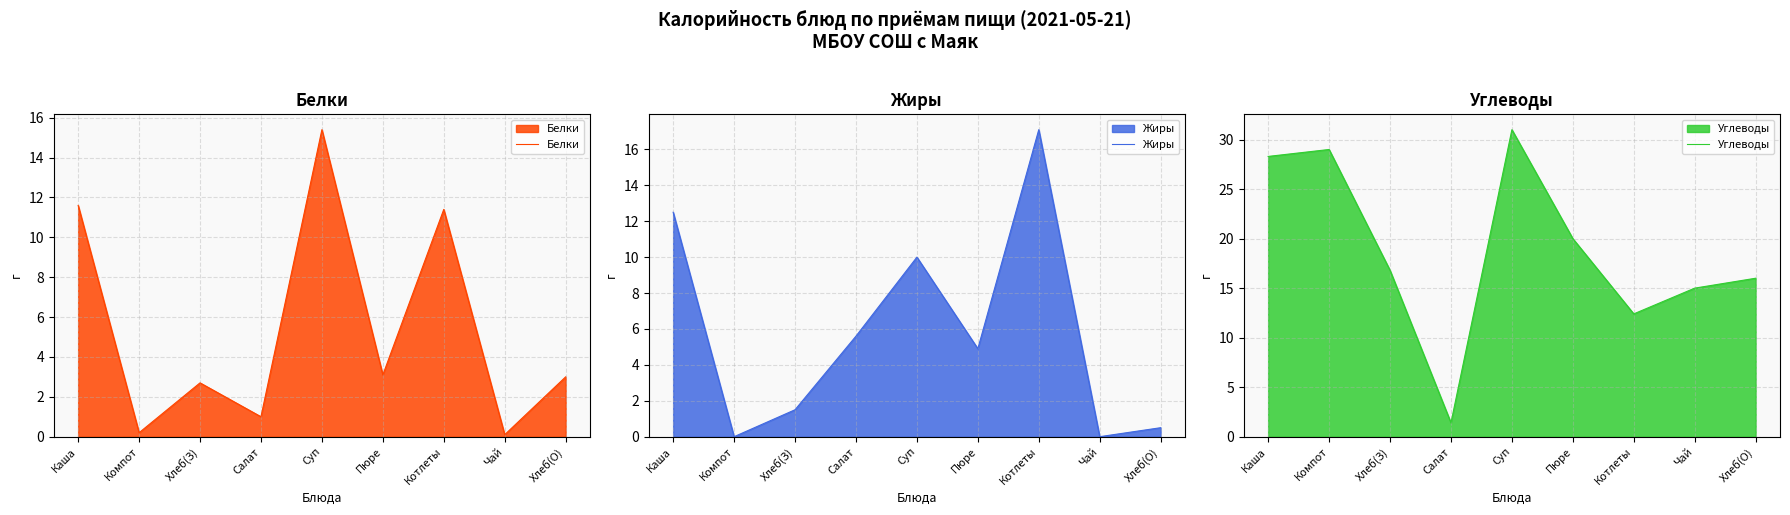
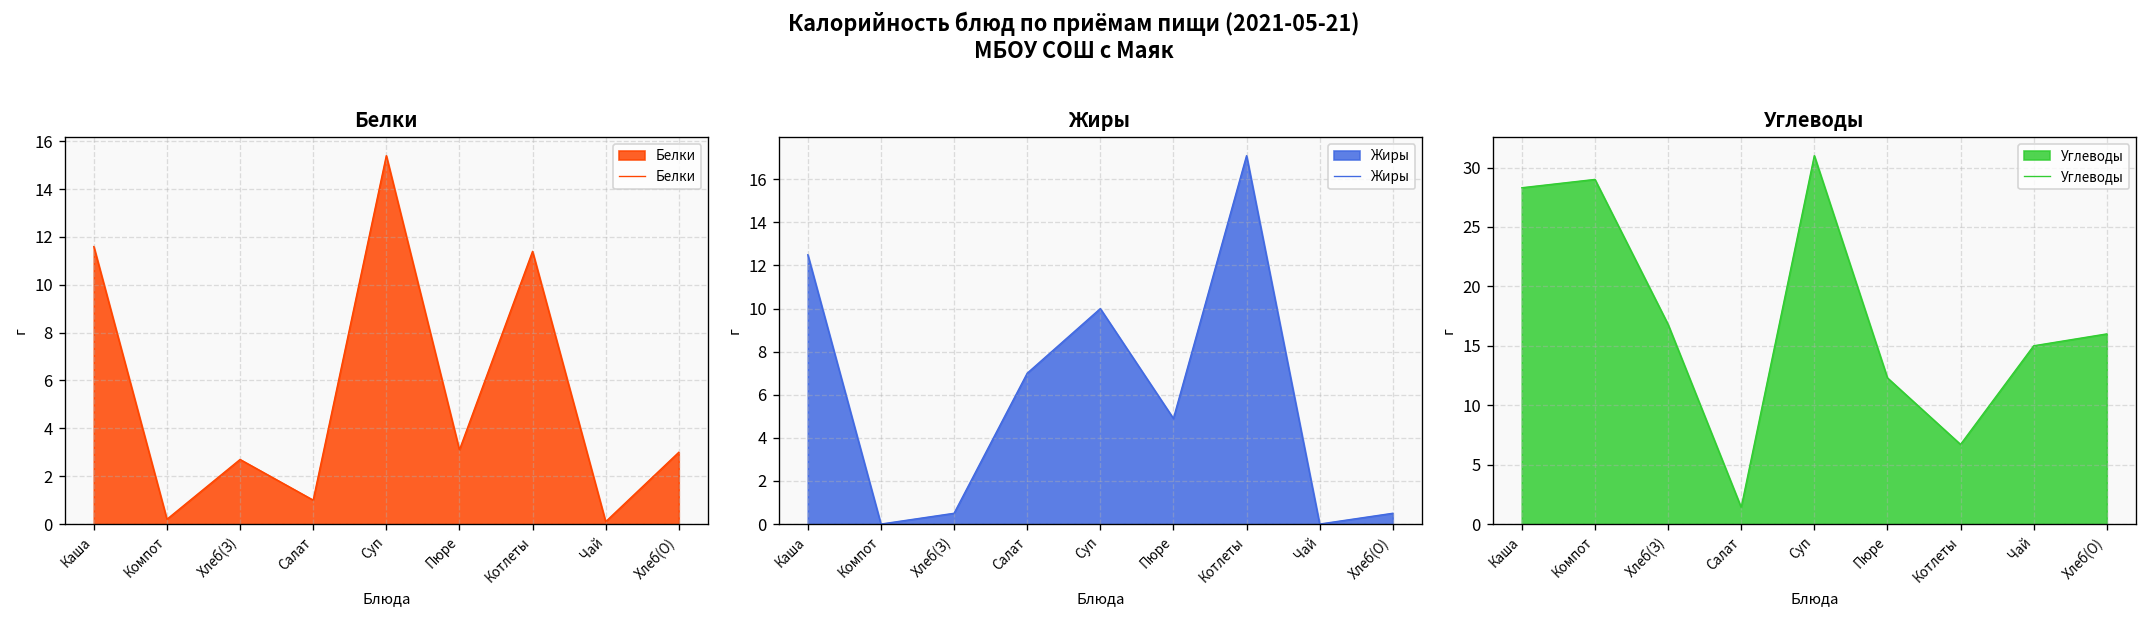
Жиры, Хлеб(З): 1.5 -> 0.5
Жиры, Салат: 5.6 -> 7.0
Углеводы, Пюре: 20 -> 12
Углеводы, Котлеты: 12 -> 7
